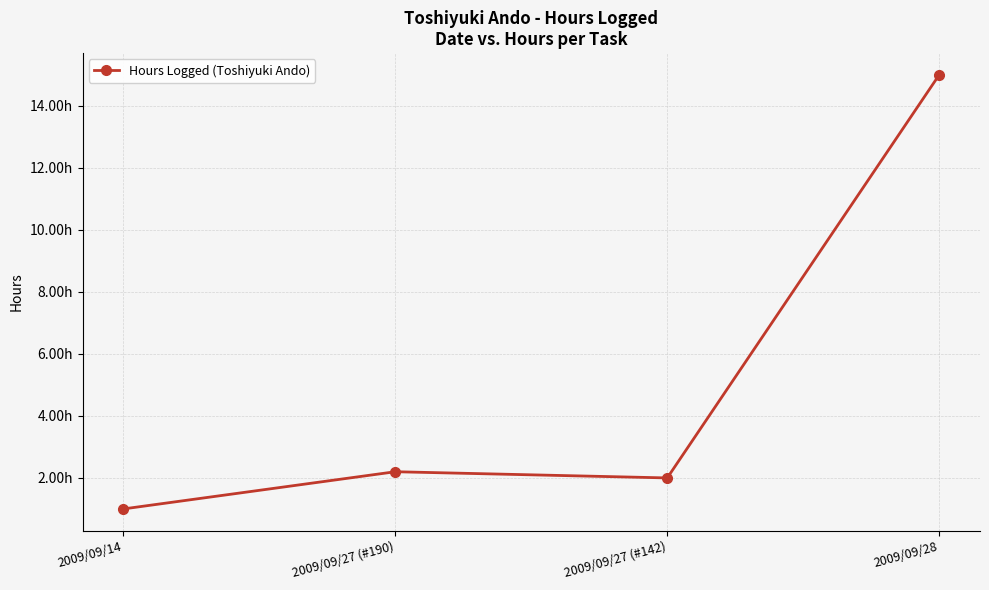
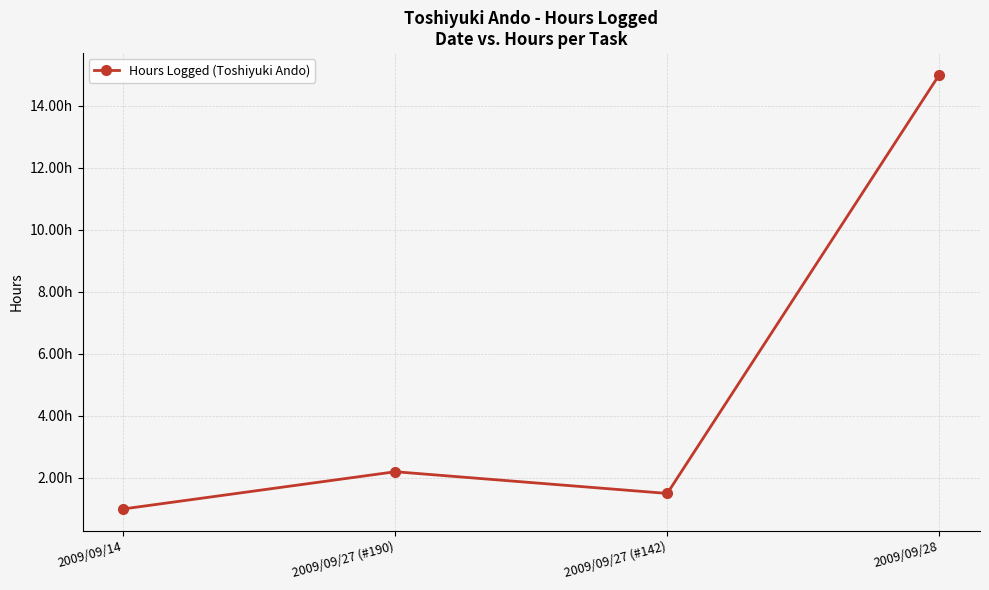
2009/09/27 (#142): 2.0h -> 1.5h
